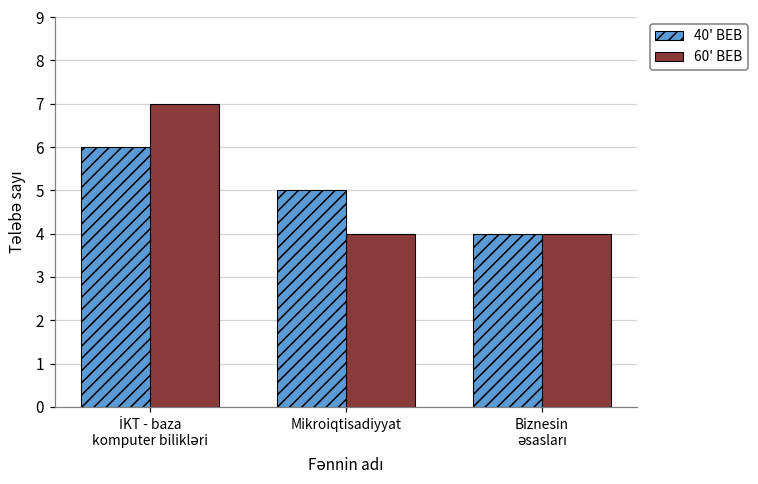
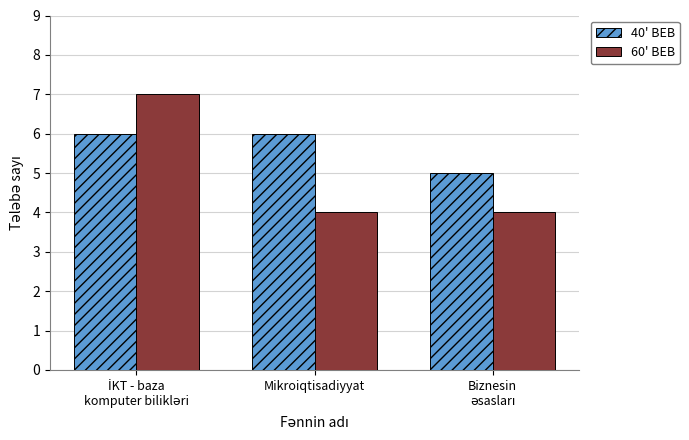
40' BEB, Mikroiqtisadiyyat: 5 -> 6
40' BEB, Biznesin əsasları: 4 -> 5
